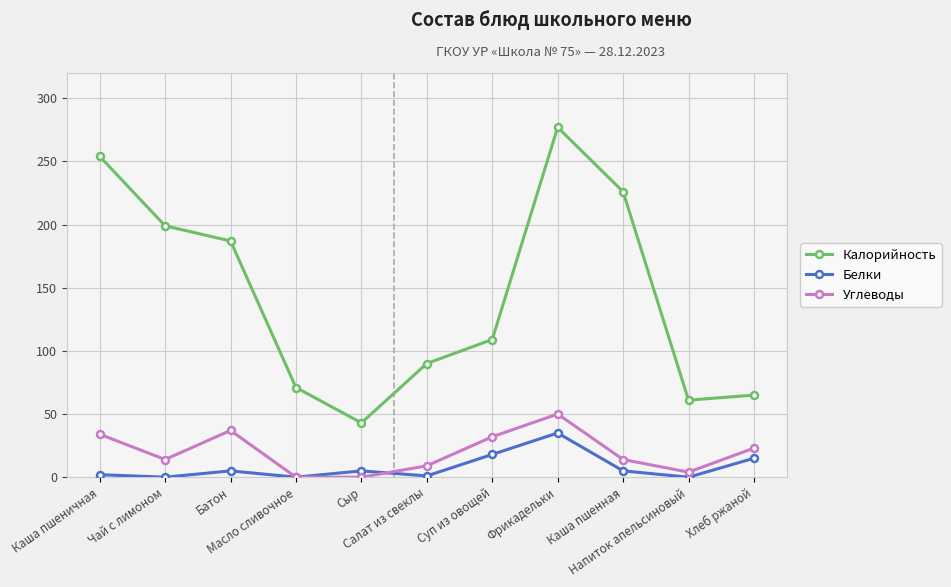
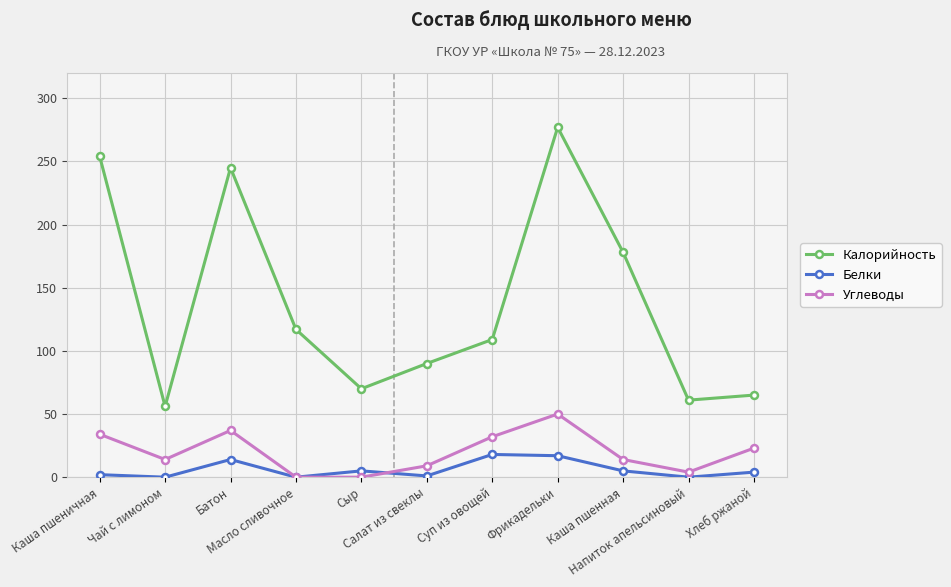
Калорийность, Чай с лимоном: 199 -> 56
Калорийность, Батон: 187 -> 245
Белки, Батон: 5 -> 14
Калорийность, Масло сливочное: 71 -> 117
Калорийность, Сыр: 43 -> 70
Белки, Фрикадельки: 35 -> 17
Калорийность, Каша пшенная: 226 -> 178
Белки, Хлеб ржаной: 15 -> 4
